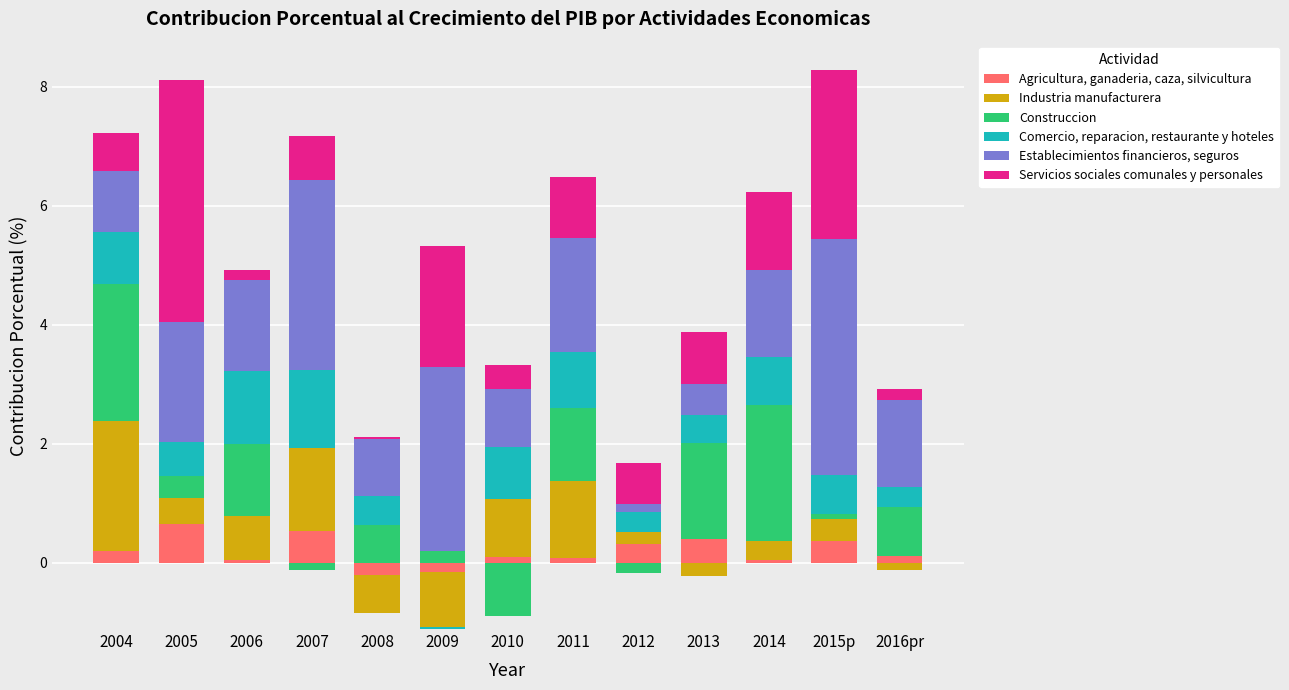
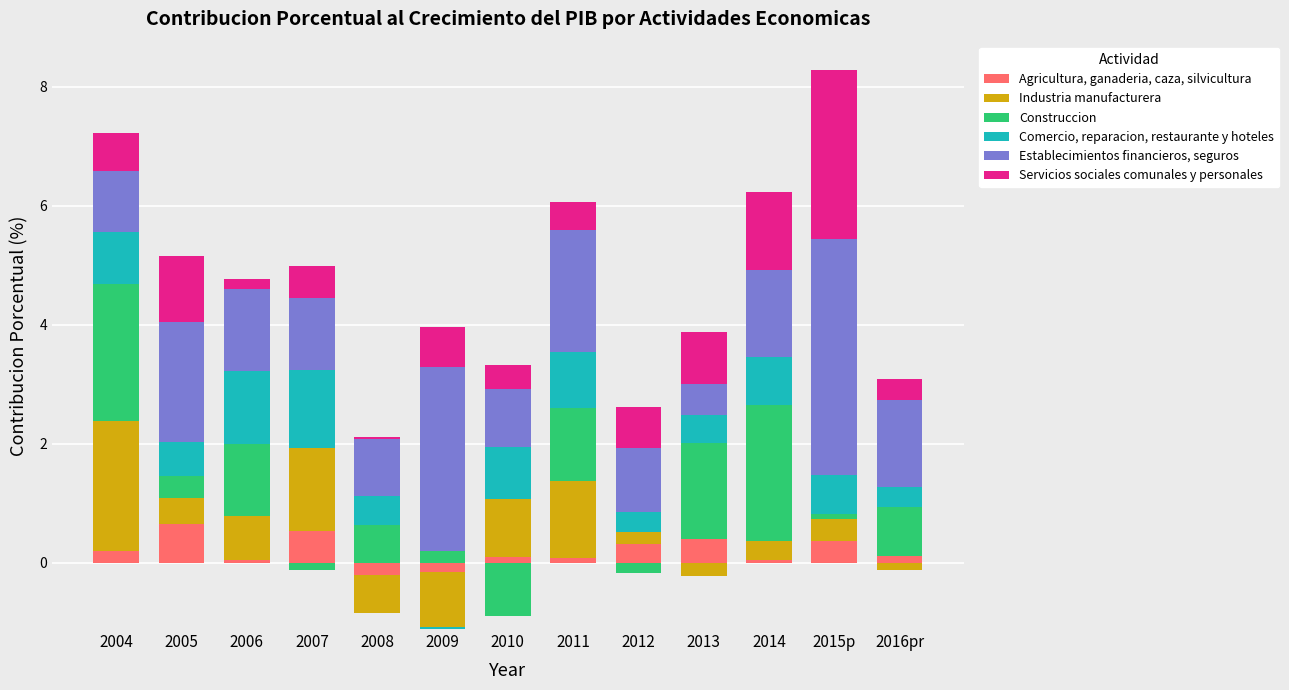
Servicios sociales comunales y personales, 2005: 4.1 -> 1.1
Establecimientos financieros, seguros, 2006: 1.5 -> 1.4
Establecimientos financieros, seguros, 2007: 3.2 -> 1.2
Servicios sociales comunales y personales, 2007: 0.7 -> 0.5
Servicios sociales comunales y personales, 2009: 2.0 -> 0.7
Establecimientos financieros, seguros, 2011: 1.9 -> 2.1
Servicios sociales comunales y personales, 2011: 1.0 -> 0.5
Establecimientos financieros, seguros, 2012: 0.1 -> 1.1
Servicios sociales comunales y personales, 2016pr: 0.2 -> 0.4
